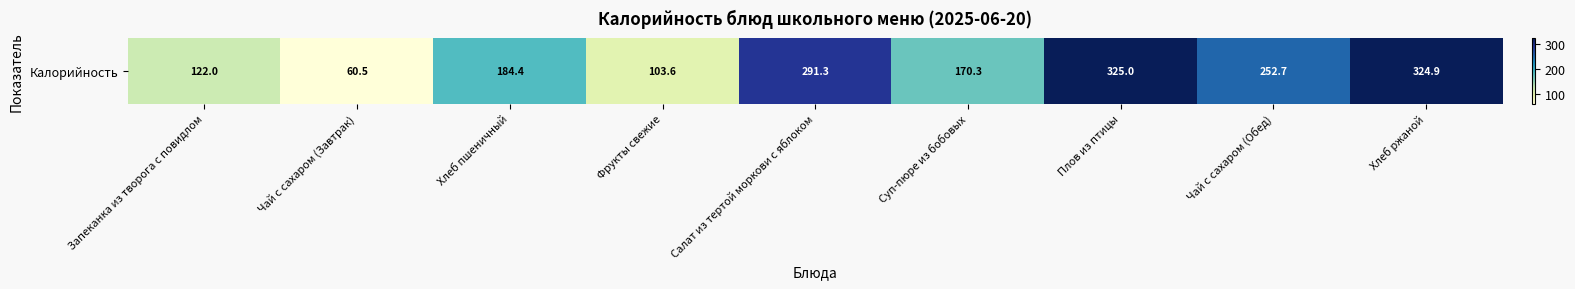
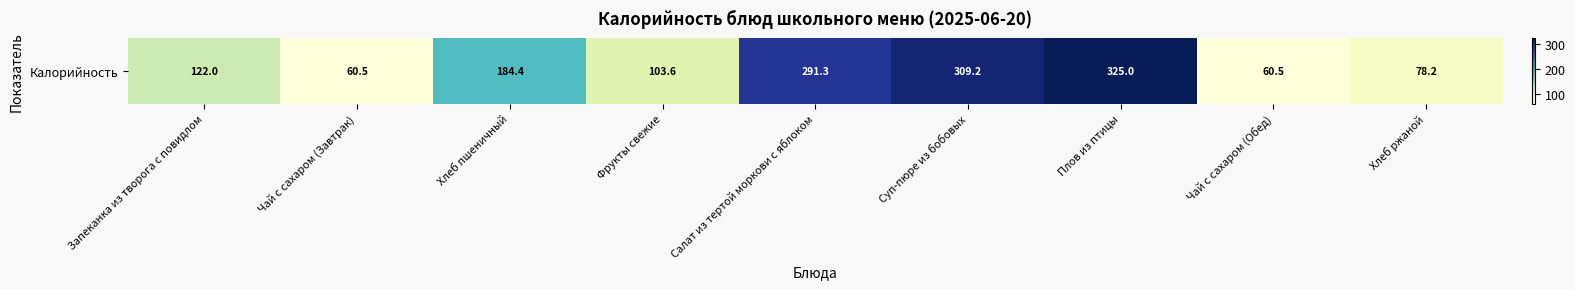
Калорийность, Суп-пюре из бобовых: 170.3 -> 309.2
Калорийность, Чай с сахаром (Обед): 252.7 -> 60.5
Калорийность, Хлеб ржаной: 324.9 -> 78.2
